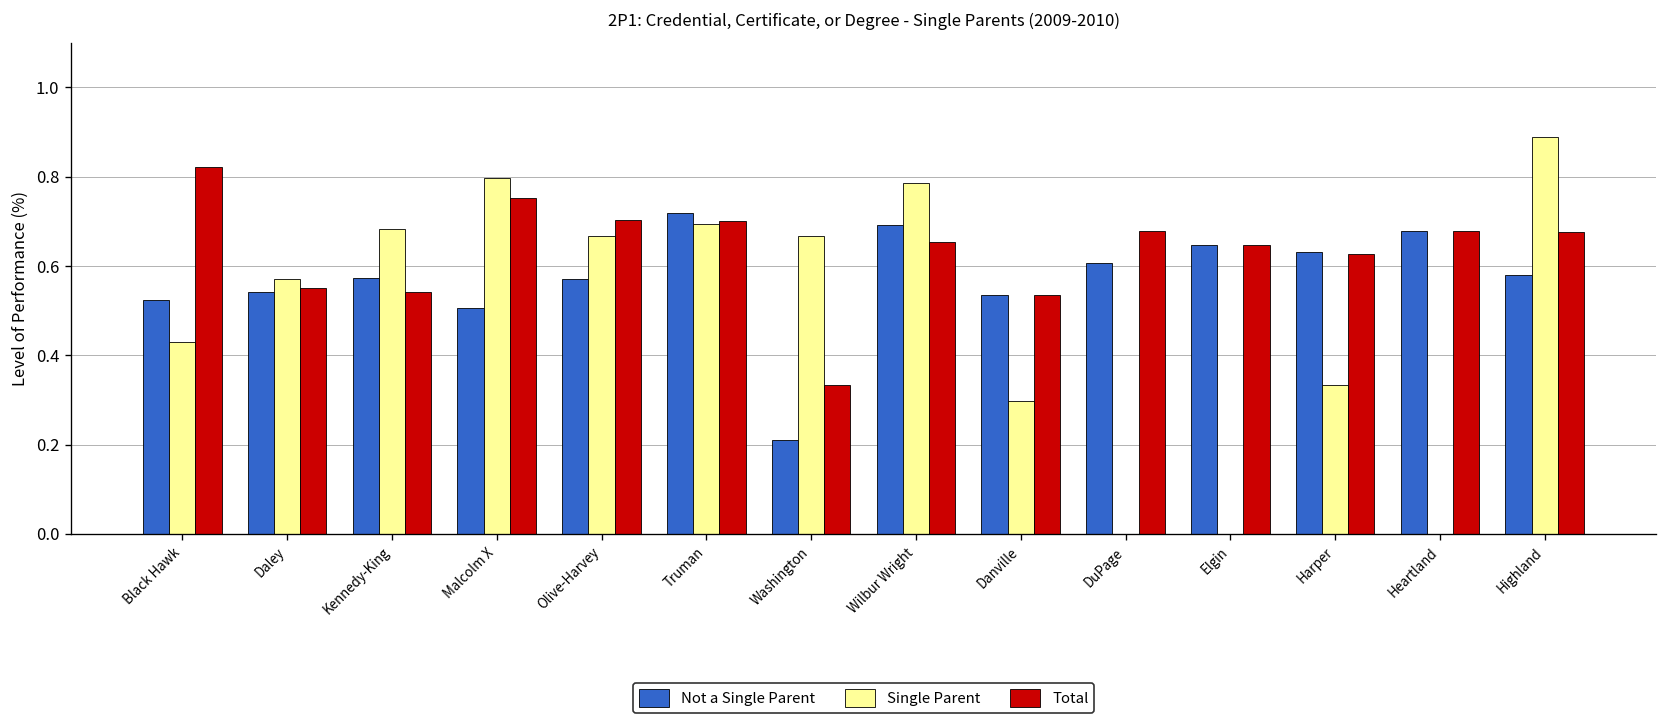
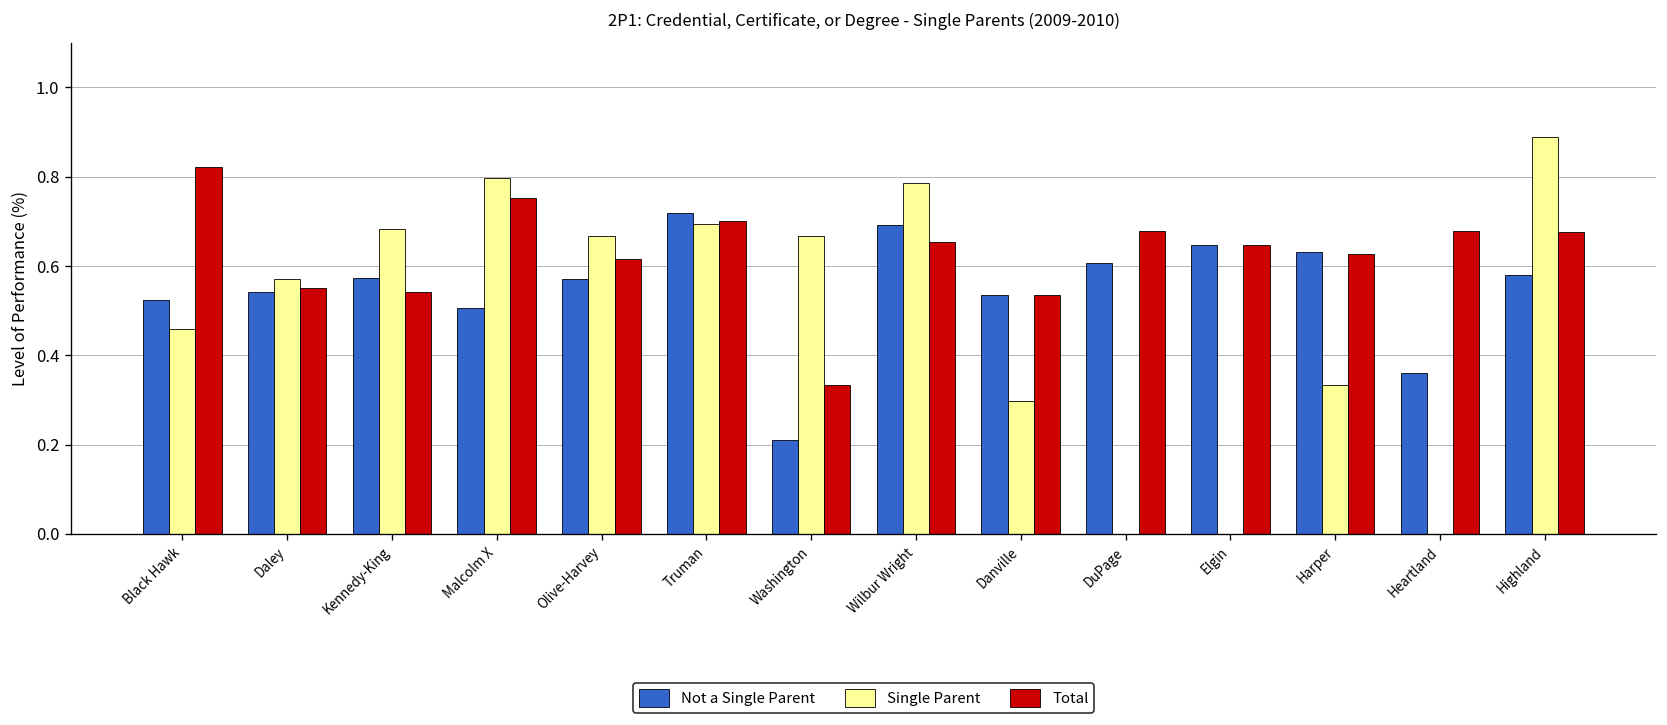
Single Parent, Black Hawk: 0.43 -> 0.46
Total, Olive-Harvey: 0.70 -> 0.62
Not a Single Parent, Heartland: 0.68 -> 0.36
